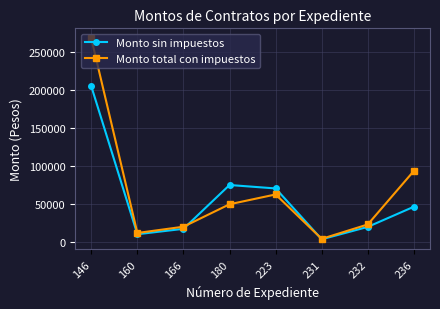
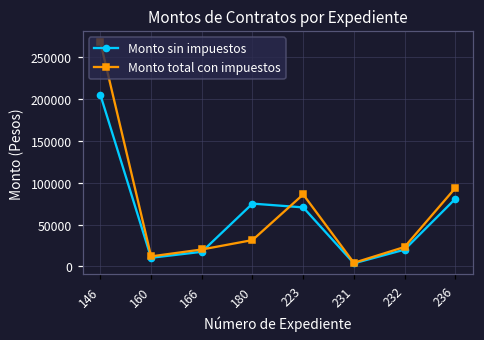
Monto total con impuestos, 180: 50000 -> 30000
Monto total con impuestos, 223: 60000 -> 90000
Monto sin impuestos, 236: 50000 -> 80000
